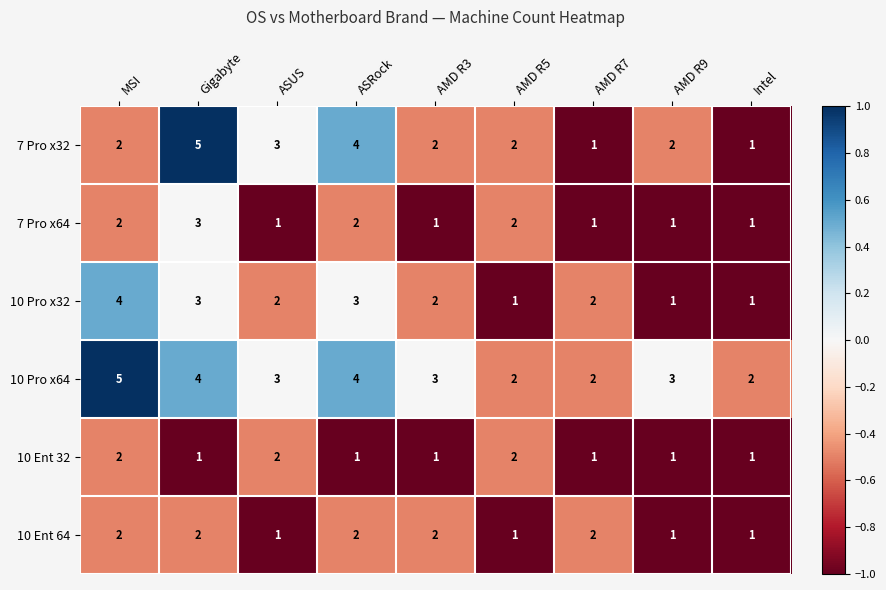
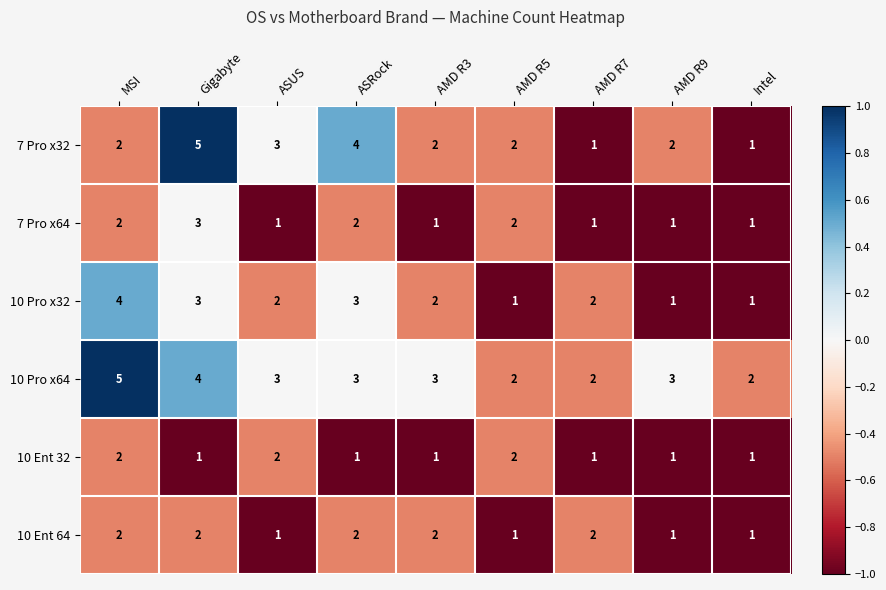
10 Pro x64, ASRock: 4 -> 3
